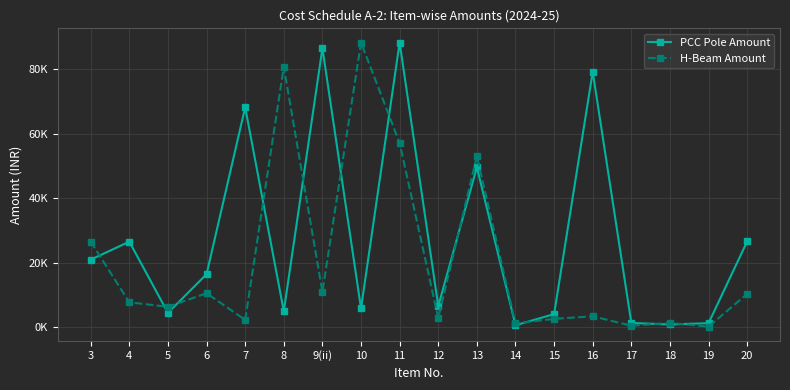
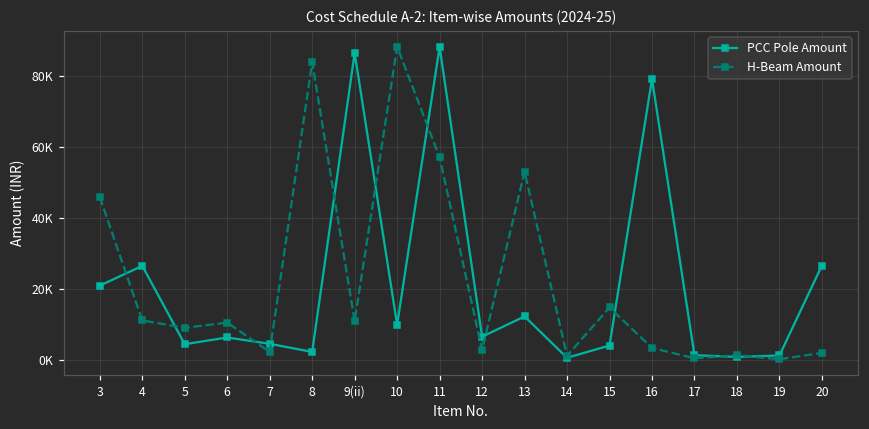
H-Beam Amount, 3: 27000 -> 46000
H-Beam Amount, 4: 8000 -> 11000
H-Beam Amount, 5: 6000 -> 9000
PCC Pole Amount, 6: 16000 -> 6000
PCC Pole Amount, 7: 68000 -> 5000
PCC Pole Amount, 8: 5000 -> 2000
H-Beam Amount, 8: 81000 -> 84000
PCC Pole Amount, 10: 6000 -> 10000
PCC Pole Amount, 13: 50000 -> 12000
H-Beam Amount, 15: 3000 -> 15000
H-Beam Amount, 20: 10000 -> 2000
